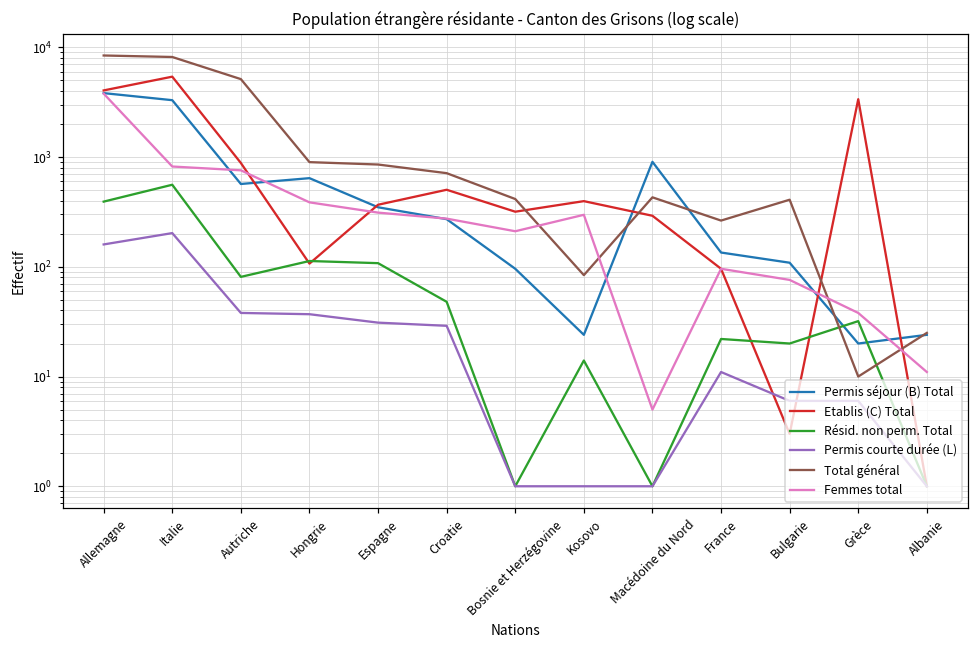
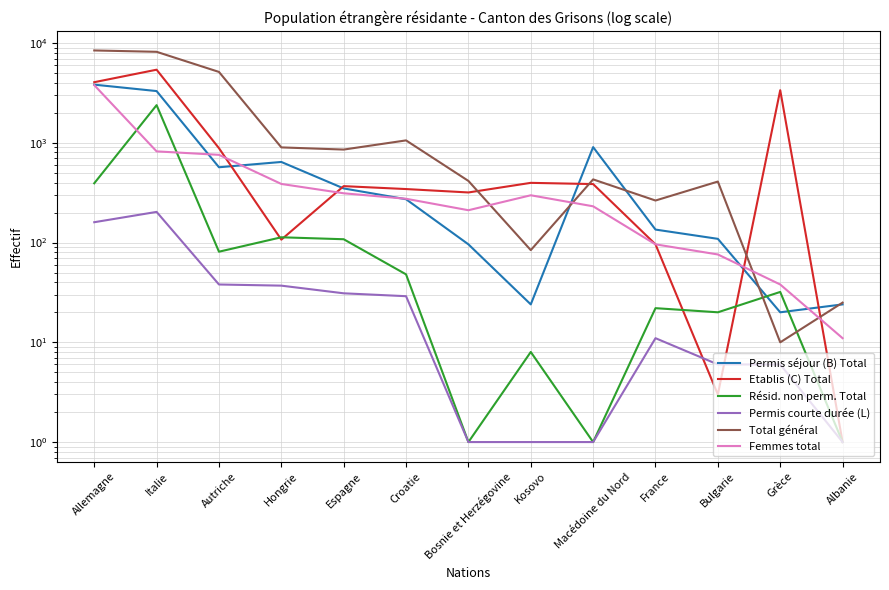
Résid. non perm. Total, Italie: 600 -> 2400
Etablis (C) Total, Croatie: 500 -> 340
Total général, Croatie: 700 -> 1100
Résid. non perm. Total, Kosovo: 14 -> 8
Etablis (C) Total, Macédoine du Nord: 290 -> 390
Femmes total, Macédoine du Nord: 5 -> 230
